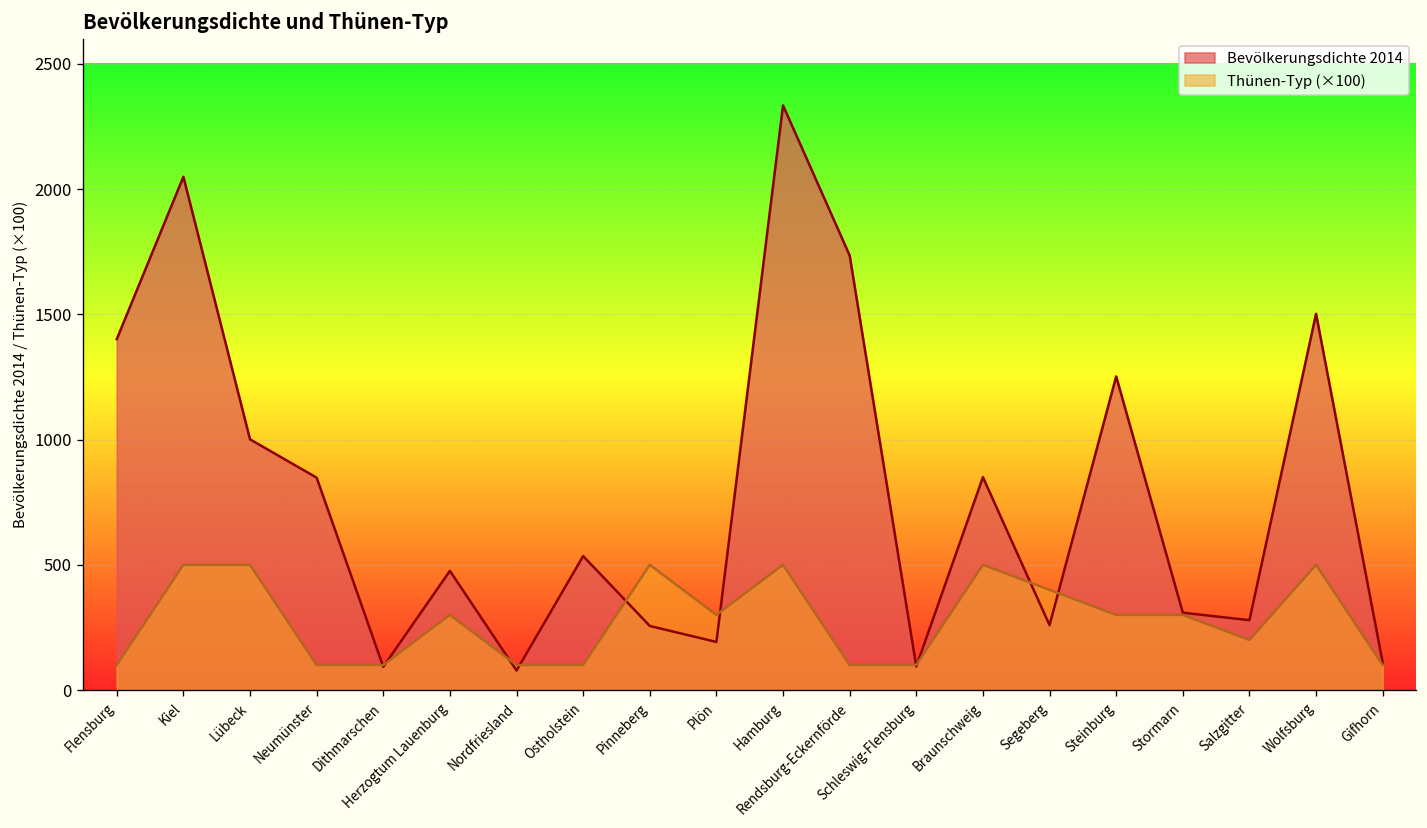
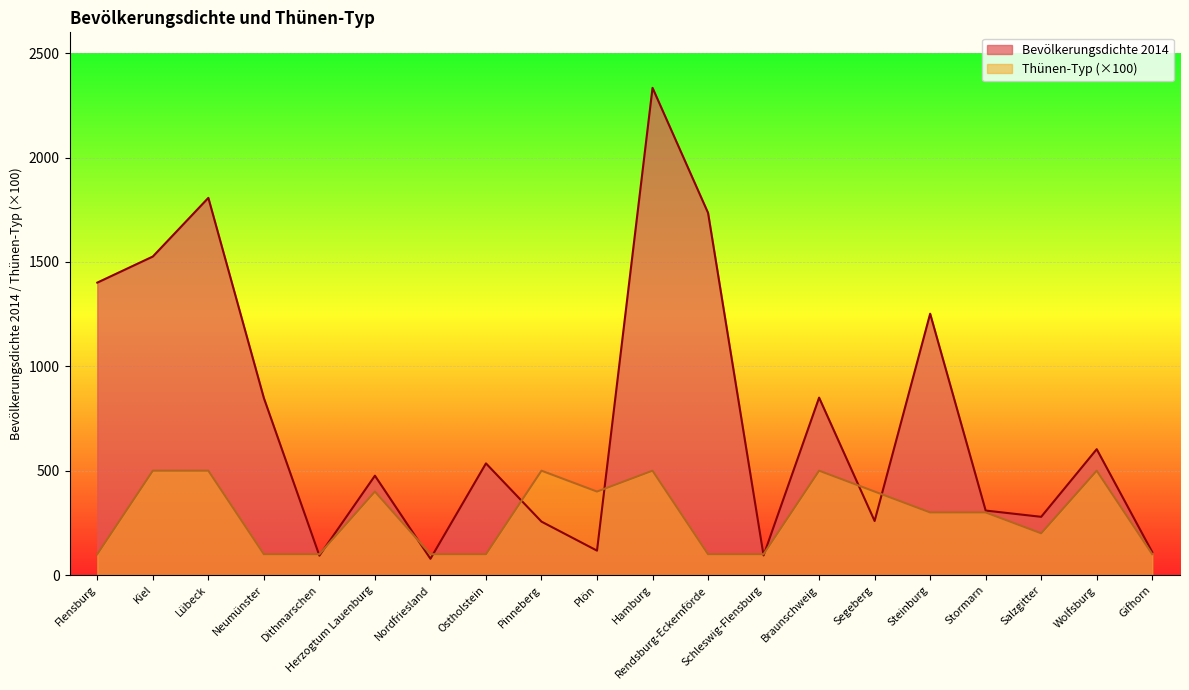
Bevölkerungsdichte 2014, Kiel: 2050 -> 1530
Bevölkerungsdichte 2014, Lübeck: 1000 -> 1810
Thünen-Typ (×100), Herzogtum Lauenburg: 300 -> 400
Bevölkerungsdichte 2014, Plön: 190 -> 120
Thünen-Typ (×100), Plön: 300 -> 400
Bevölkerungsdichte 2014, Wolfsburg: 1500 -> 600
